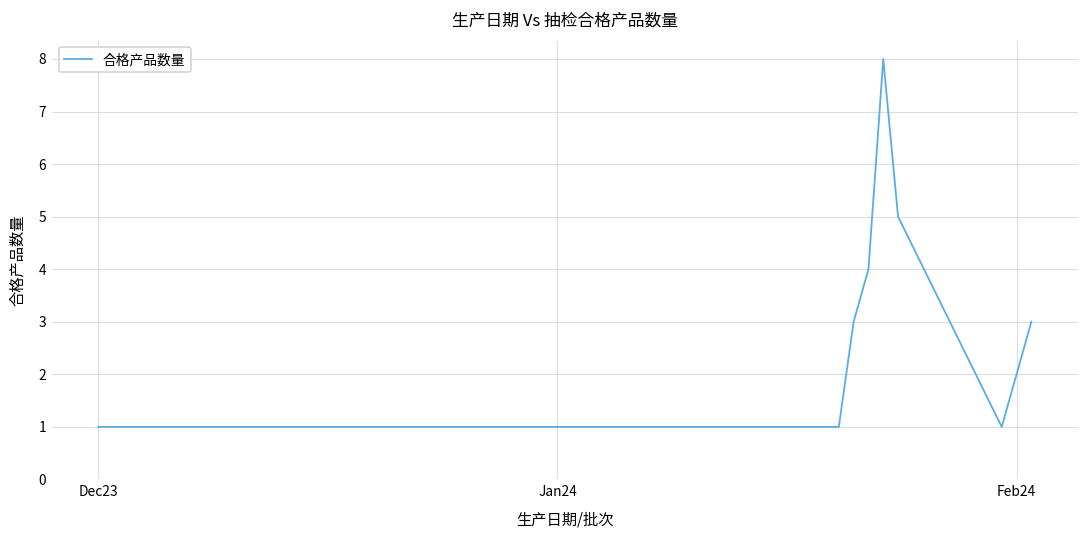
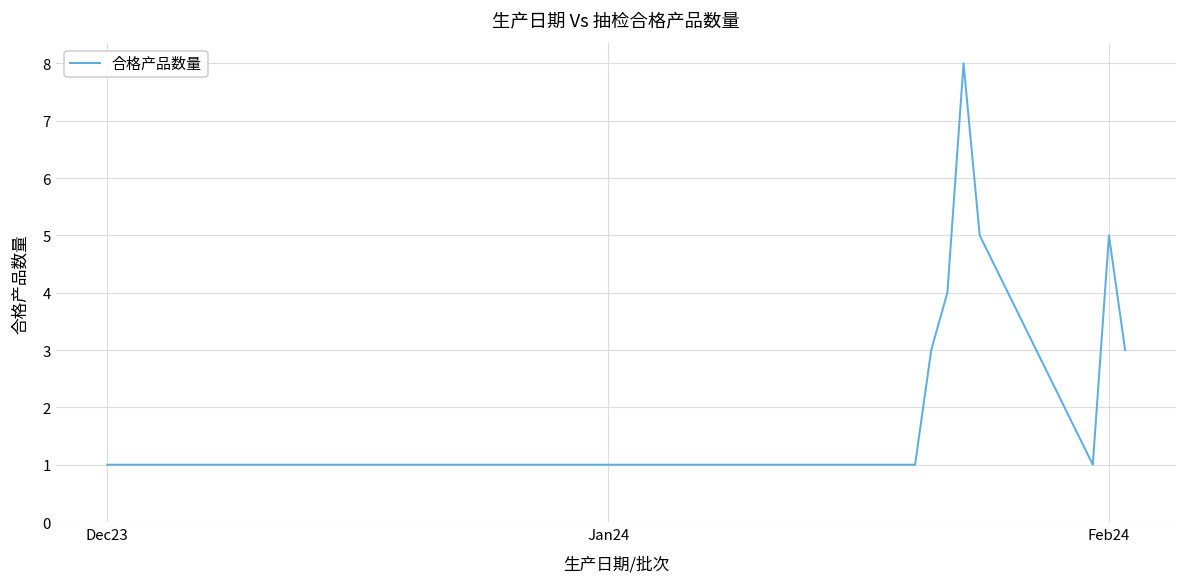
Feb24: 2 -> 5
